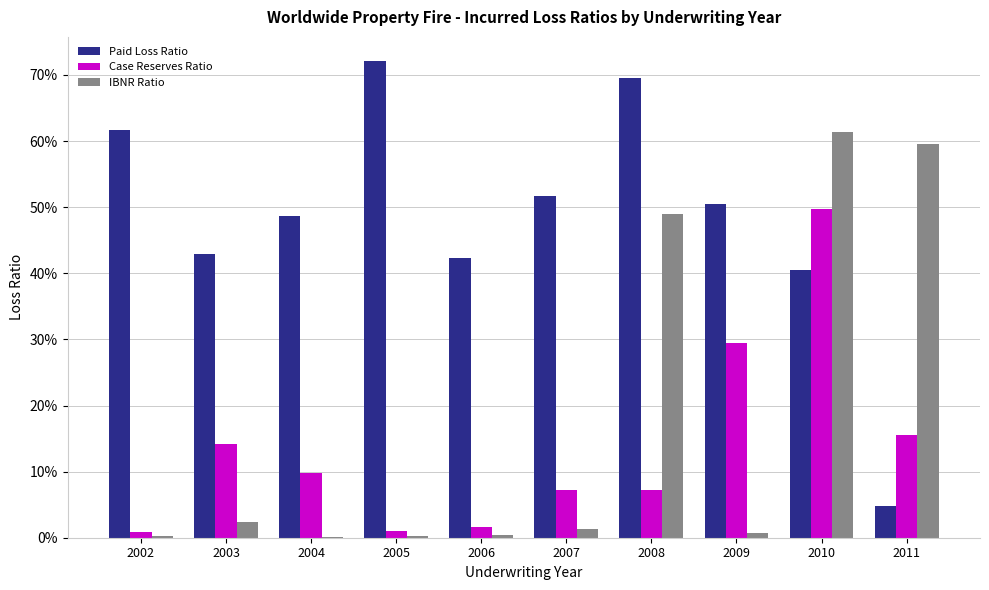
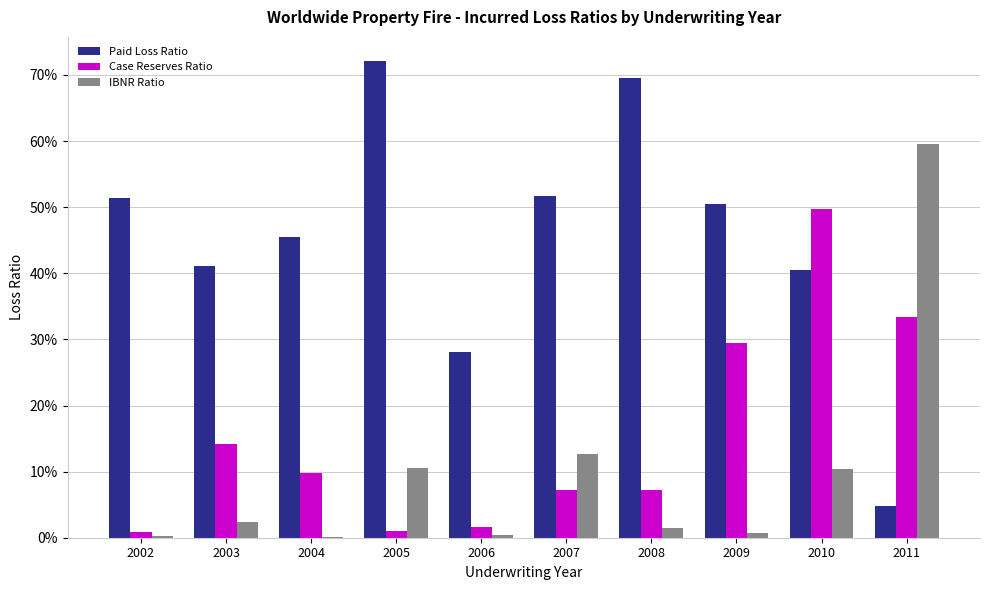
Paid Loss Ratio, 2002: 62% -> 51%
Paid Loss Ratio, 2003: 43% -> 41%
Paid Loss Ratio, 2004: 49% -> 46%
IBNR Ratio, 2005: 0% -> 11%
Paid Loss Ratio, 2006: 42% -> 28%
IBNR Ratio, 2007: 1% -> 13%
IBNR Ratio, 2008: 49% -> 1%
IBNR Ratio, 2010: 61% -> 10%
Case Reserves Ratio, 2011: 16% -> 33%
